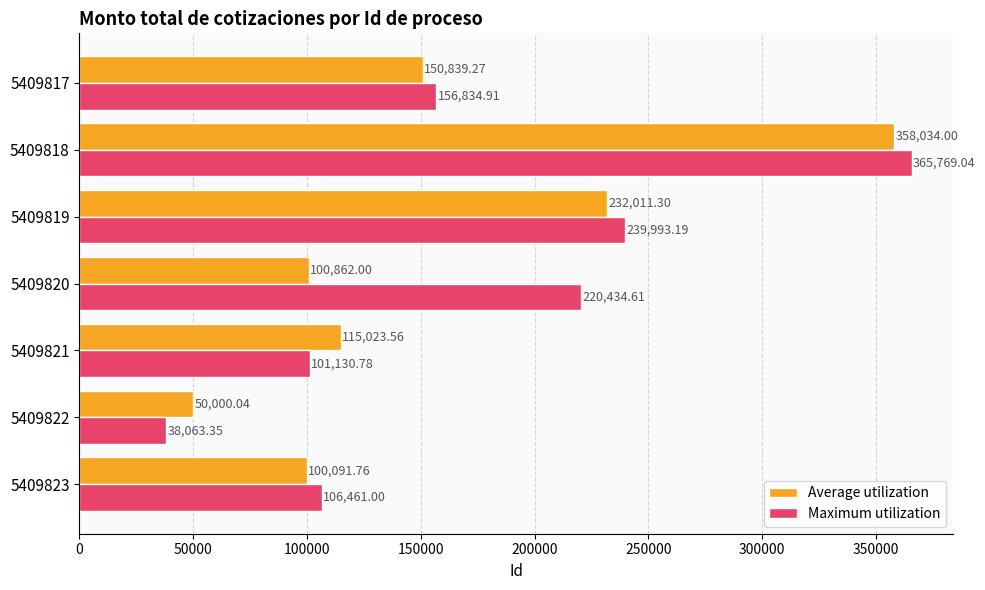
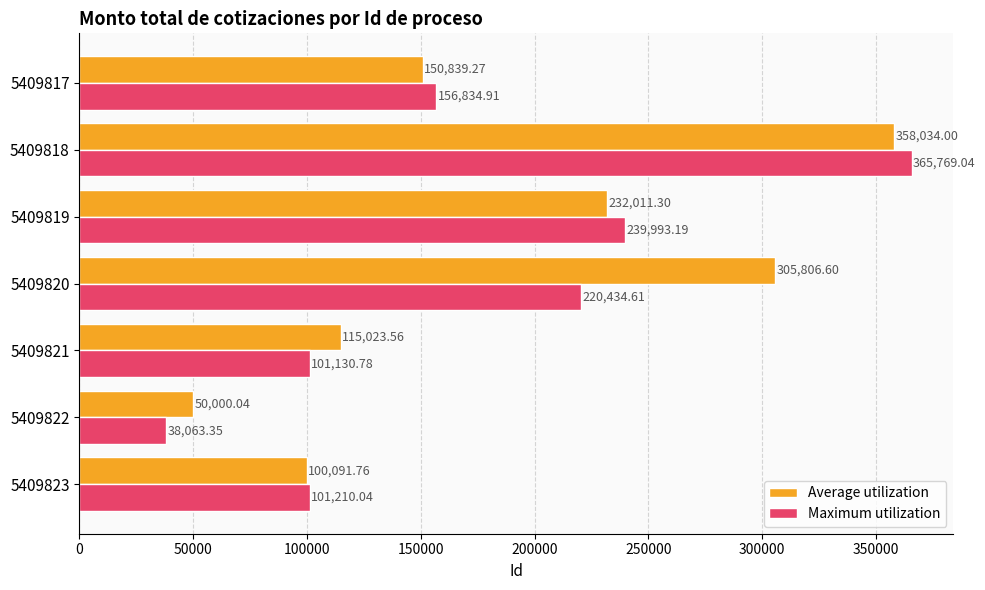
Average utilization, 5409820: 100,862.00 -> 305,806.60
Maximum utilization, 5409823: 106,461.00 -> 101,210.04
